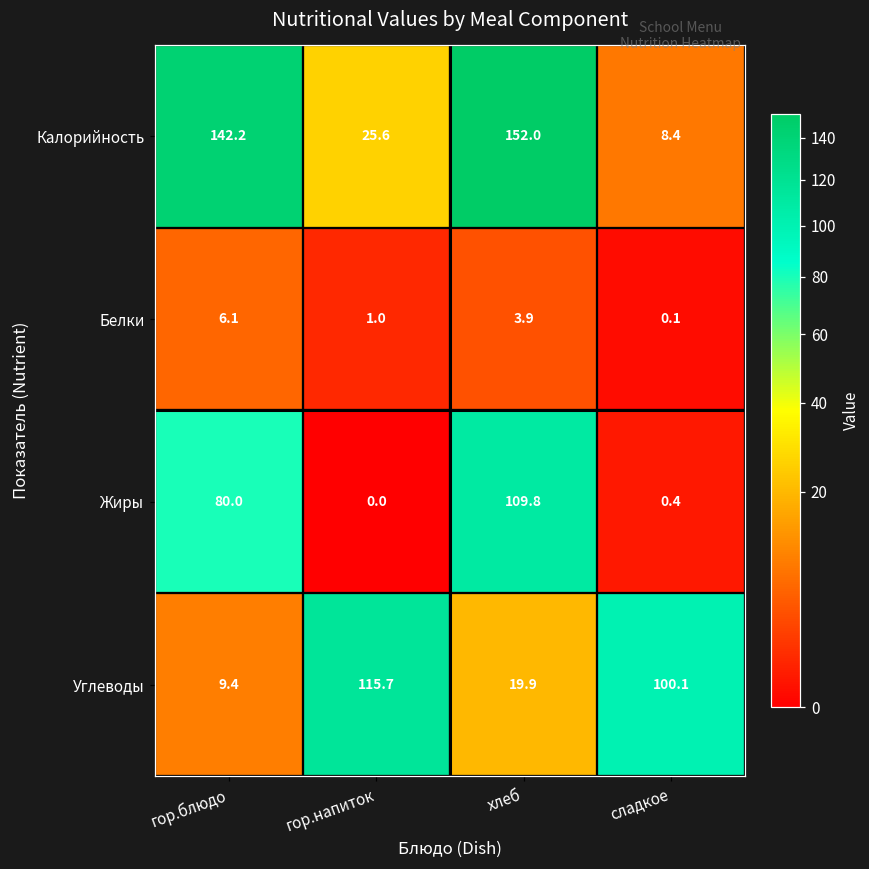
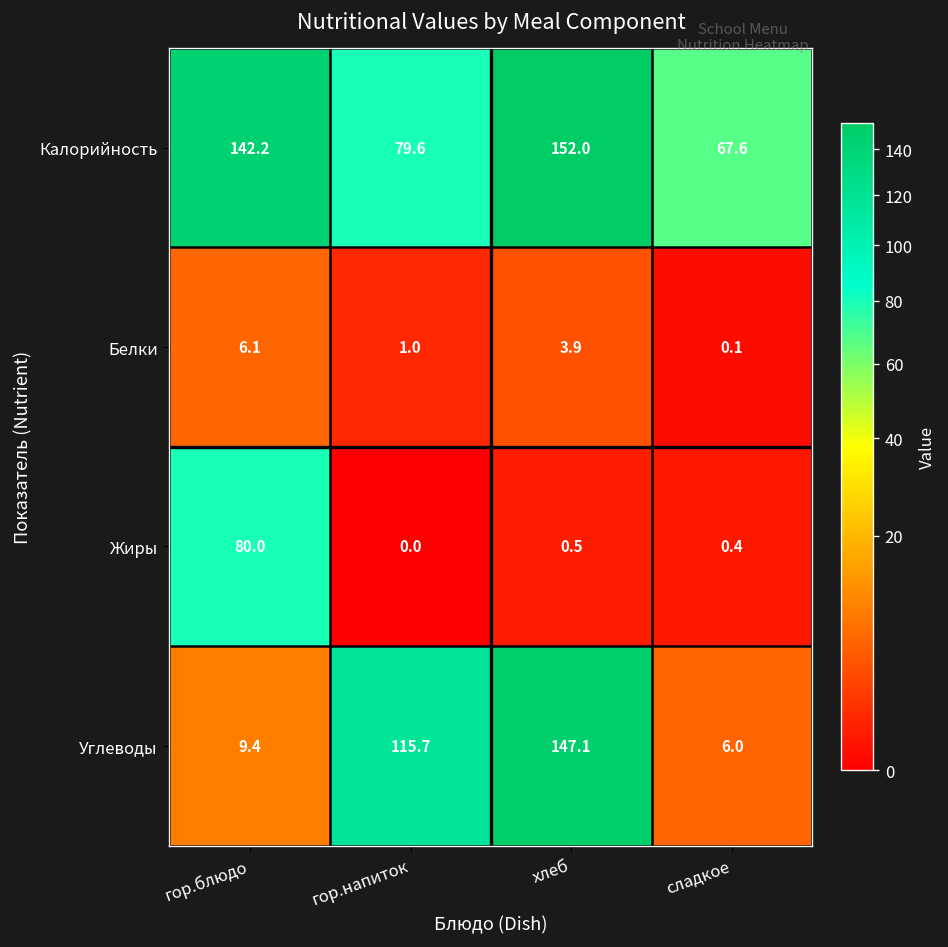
Калорийность, гор.напиток: 25.6 -> 79.6
Калорийность, сладкое: 8.4 -> 67.6
Жиры, хлеб: 109.8 -> 0.5
Углеводы, хлеб: 19.9 -> 147.1
Углеводы, сладкое: 100.1 -> 6.0
